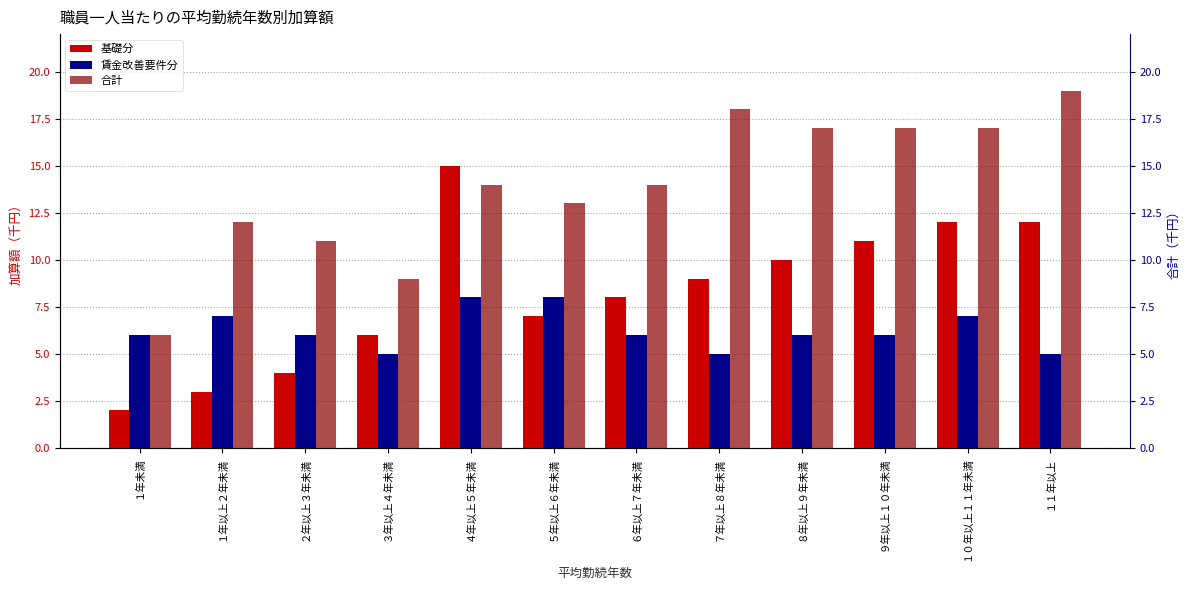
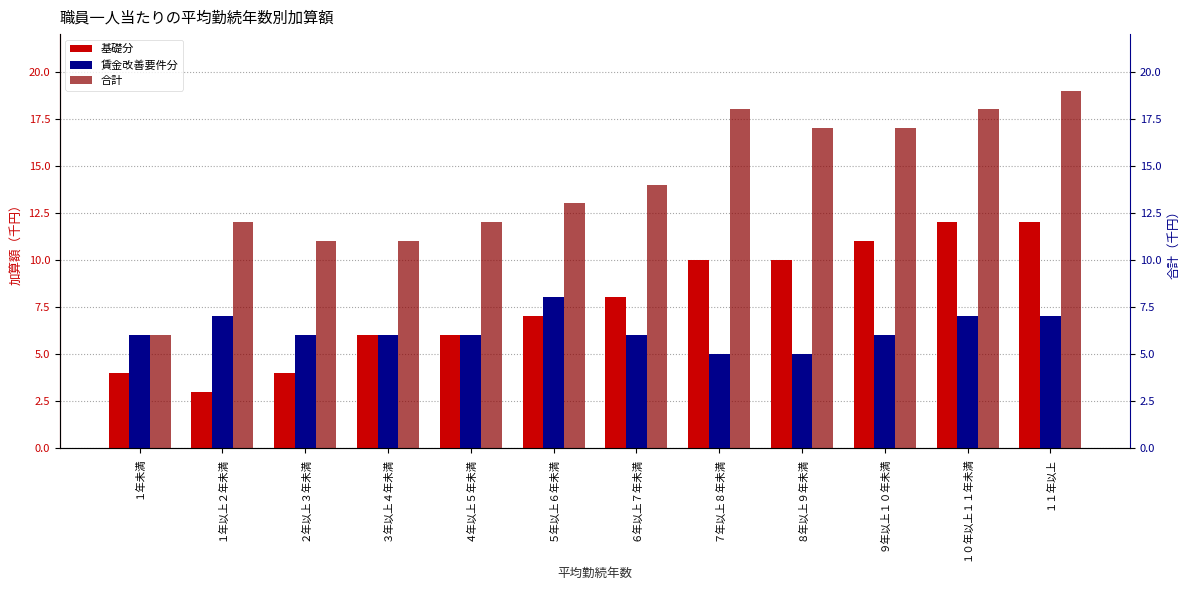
基礎分, １年未満: 2 -> 4
賃金改善要件分, ３年以上４年未満: 5 -> 6
合計, ３年以上４年未満: 9 -> 11
基礎分, ４年以上５年未満: 15 -> 6
賃金改善要件分, ４年以上５年未満: 8 -> 6
合計, ４年以上５年未満: 14 -> 12
基礎分, ７年以上８年未満: 9 -> 10
賃金改善要件分, ８年以上９年未満: 6 -> 5
合計, １０年以上１１年未満: 17 -> 18
賃金改善要件分, １１年以上: 5 -> 7
